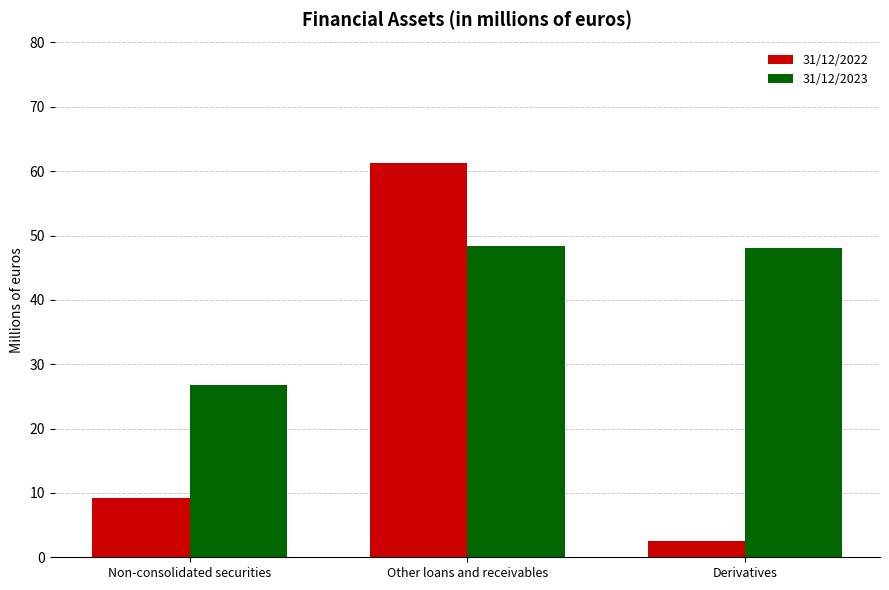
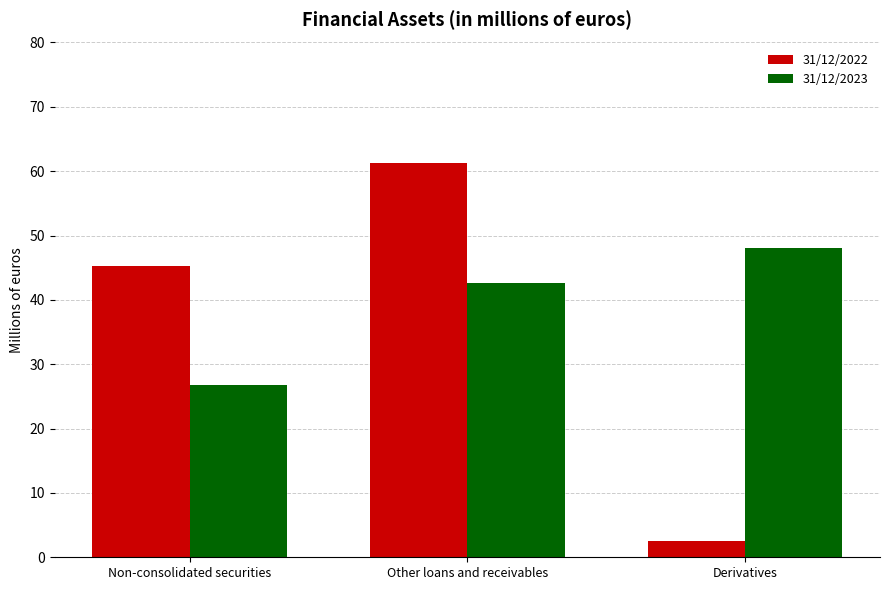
31/12/2022, Non-consolidated securities: 9 -> 45
31/12/2023, Other loans and receivables: 48 -> 43
